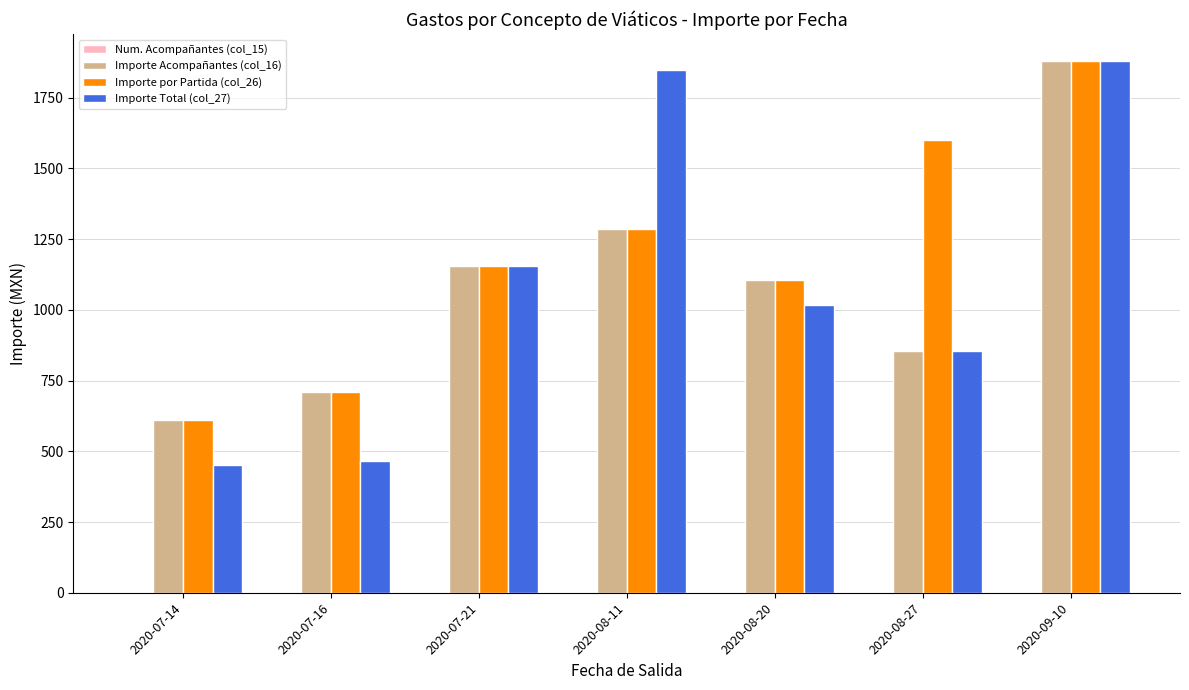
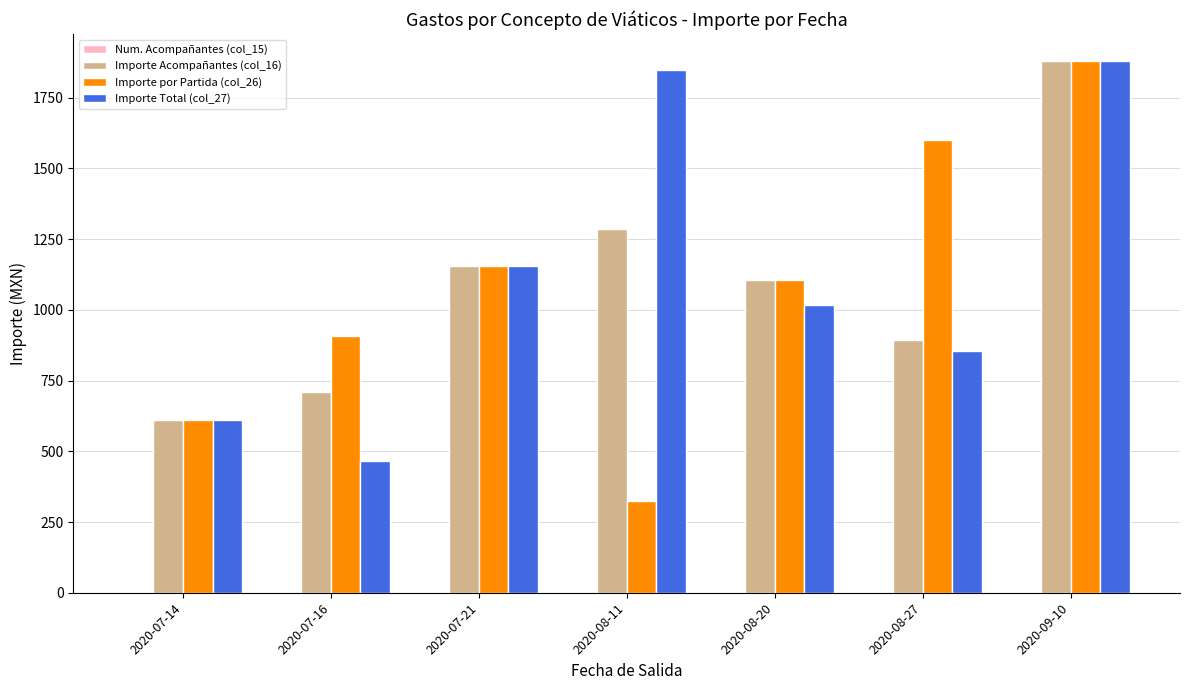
Importe Total (col_27), 2020-07-14: 450 -> 610
Importe por Partida (col_26), 2020-07-16: 710 -> 910
Importe por Partida (col_26), 2020-08-11: 1290 -> 330
Importe Acompañantes (col_16), 2020-08-27: 860 -> 890
